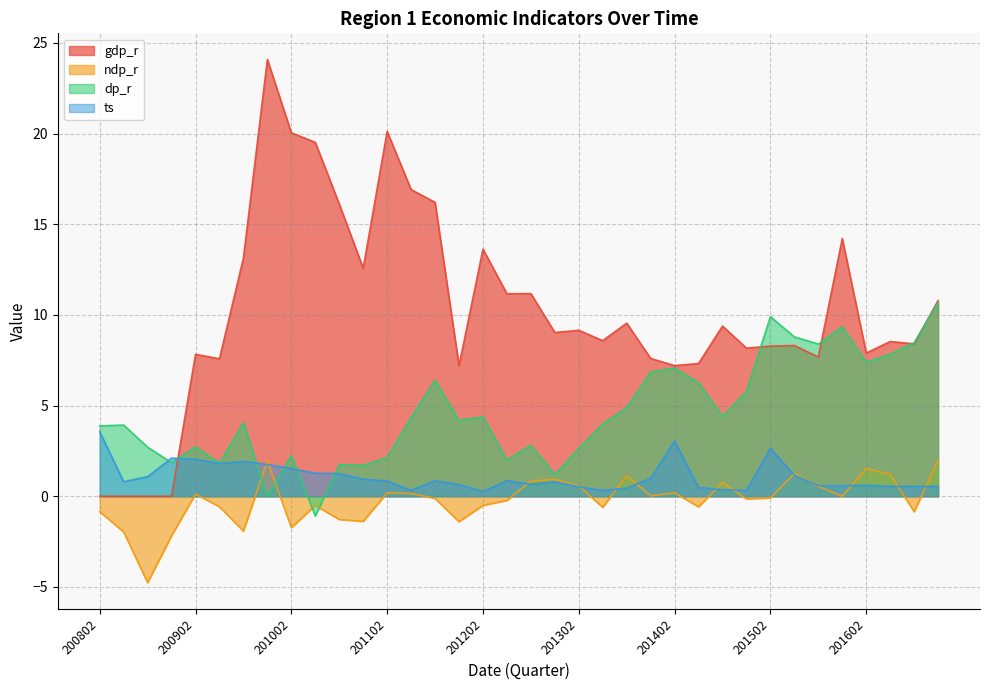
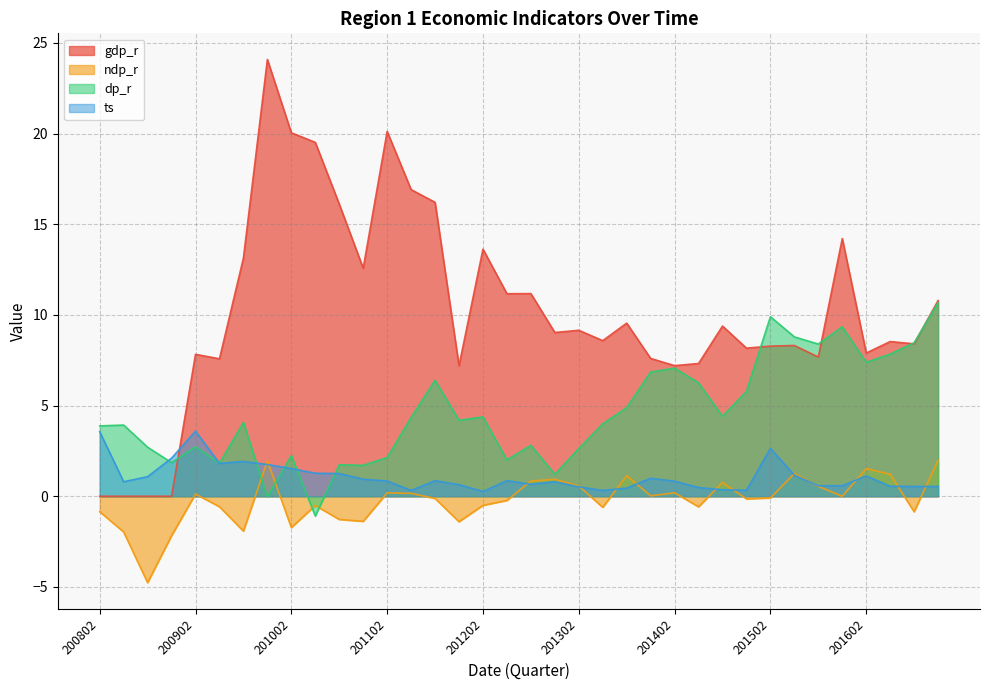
ts, 200902: 2.0 -> 3.6
ts, 201402: 3.0 -> 0.8
ts, 201602: 0.6 -> 1.1
